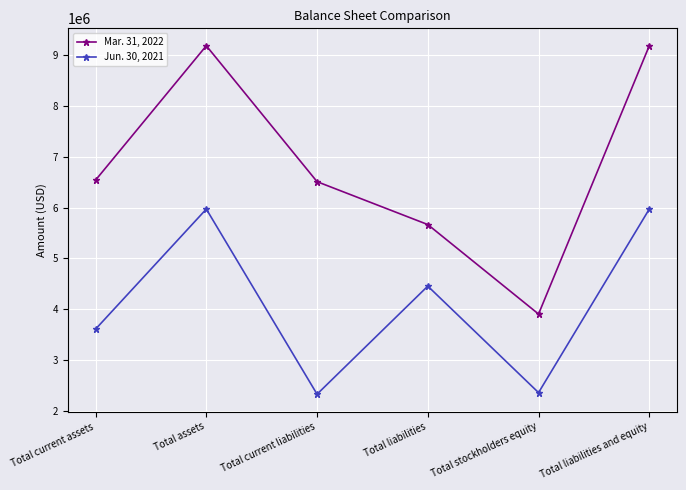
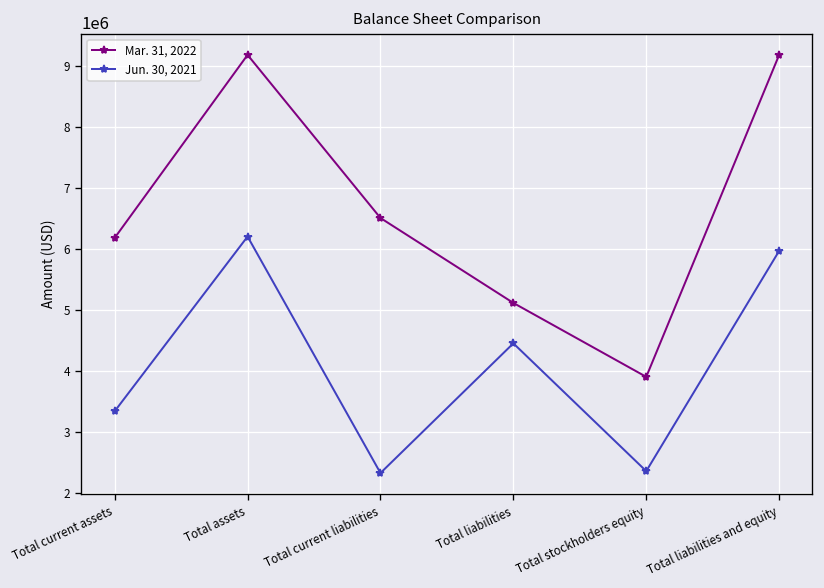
Mar. 31, 2022, Total current assets: 6500000 -> 6200000
Jun. 30, 2021, Total current assets: 3600000 -> 3300000
Jun. 30, 2021, Total assets: 6000000 -> 6200000
Mar. 31, 2022, Total liabilities: 5700000 -> 5100000
